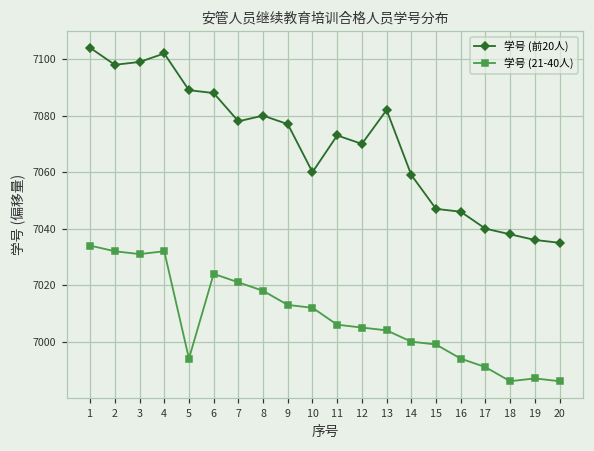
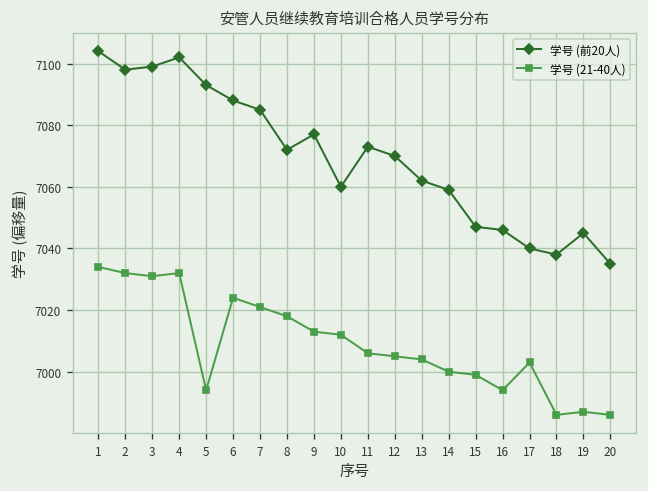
学号 (前20人), 5: 7089 -> 7093
学号 (前20人), 7: 7078 -> 7085
学号 (前20人), 8: 7080 -> 7072
学号 (前20人), 13: 7082 -> 7062
学号 (21-40人), 17: 6991 -> 7003
学号 (前20人), 19: 7036 -> 7045
